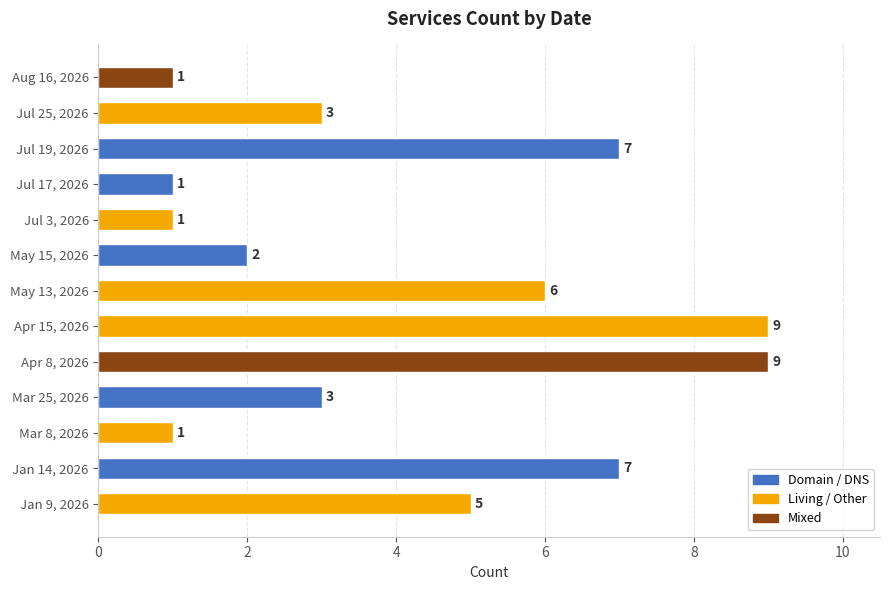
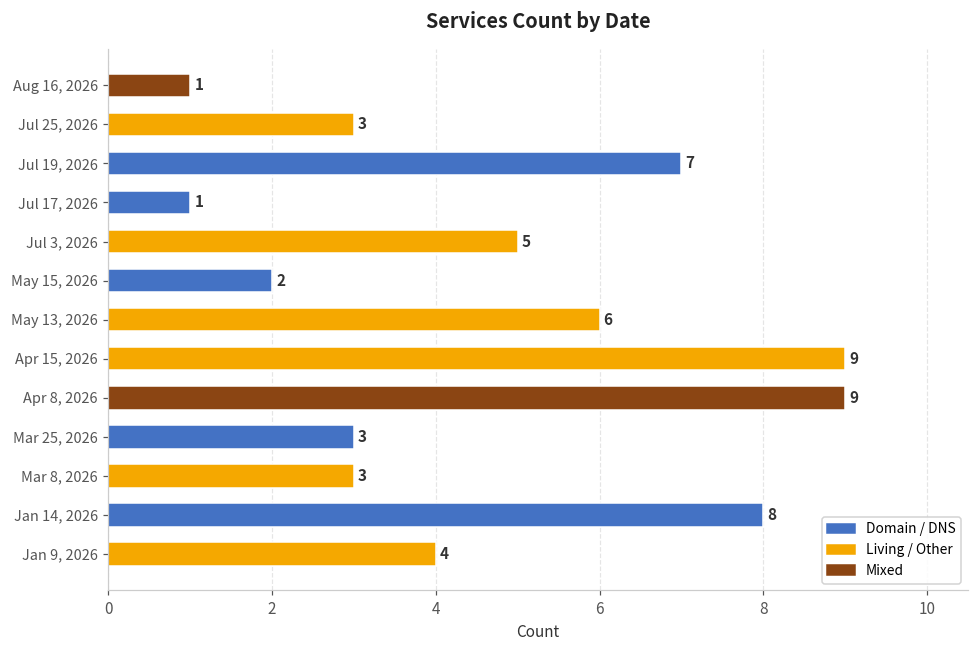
Jul 3, 2026: 1 -> 5
Mar 8, 2026: 1 -> 3
Jan 14, 2026: 7 -> 8
Jan 9, 2026: 5 -> 4
